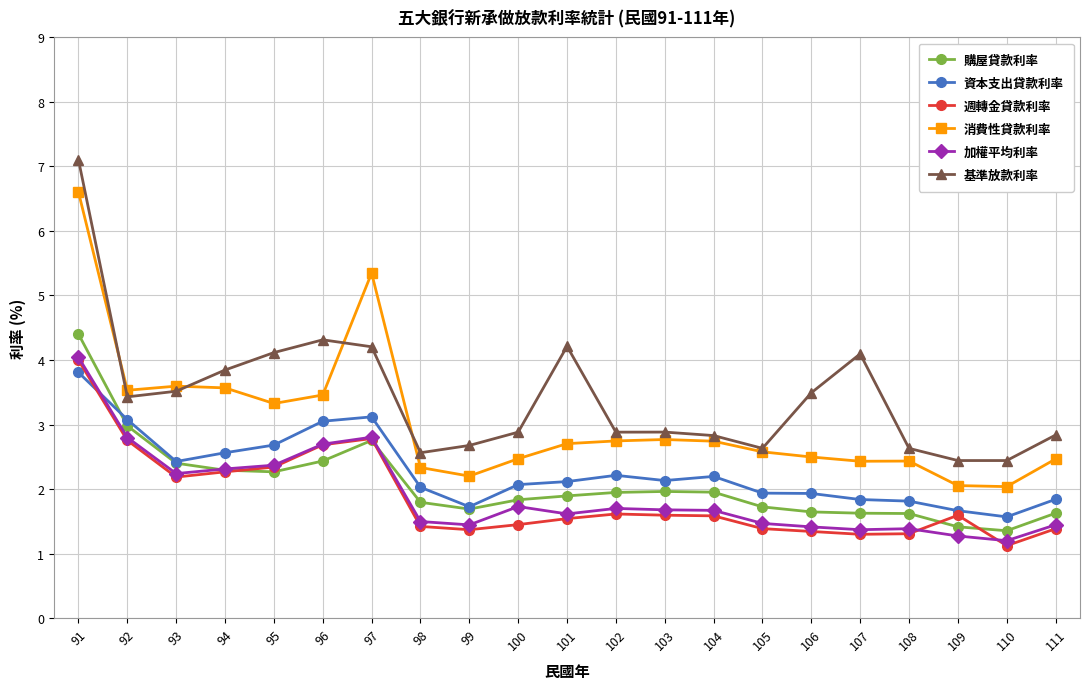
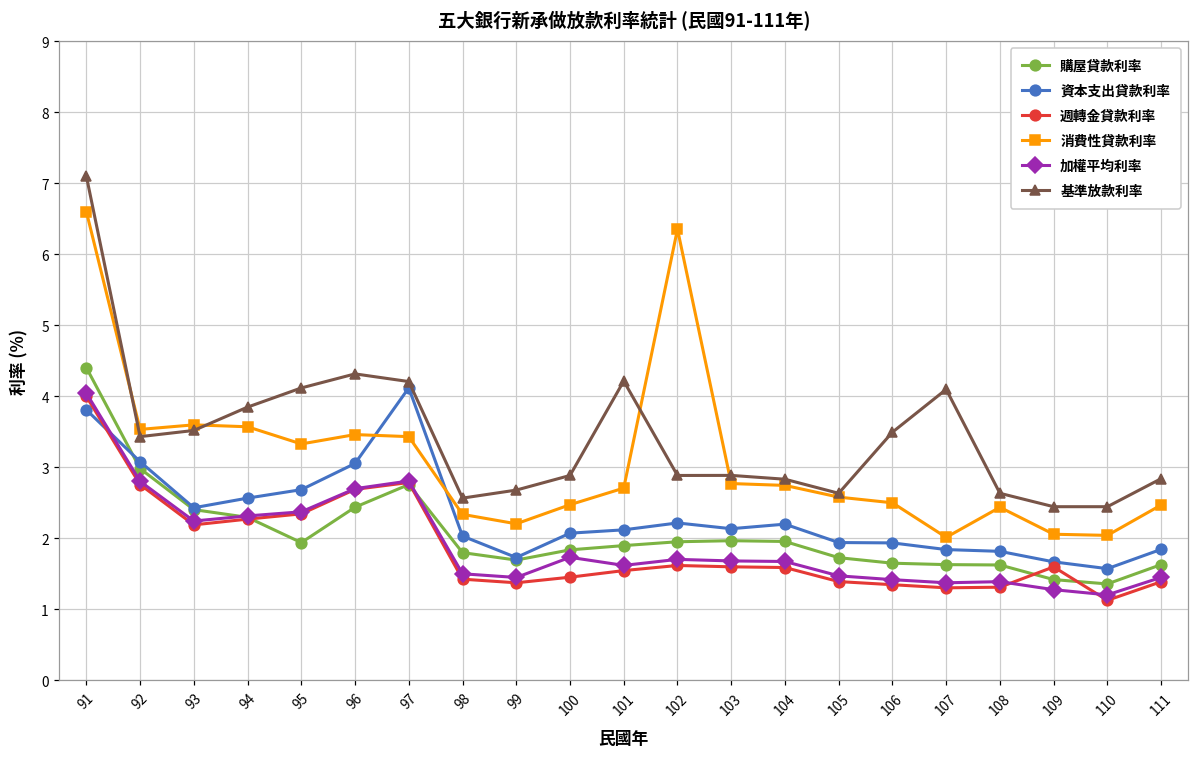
購屋貸款利率, 95: 2.3 -> 1.9
資本支出貸款利率, 97: 3.1 -> 4.1
消費性貸款利率, 97: 5.3 -> 3.4
消費性貸款利率, 102: 2.7 -> 6.4
消費性貸款利率, 107: 2.4 -> 2.0
